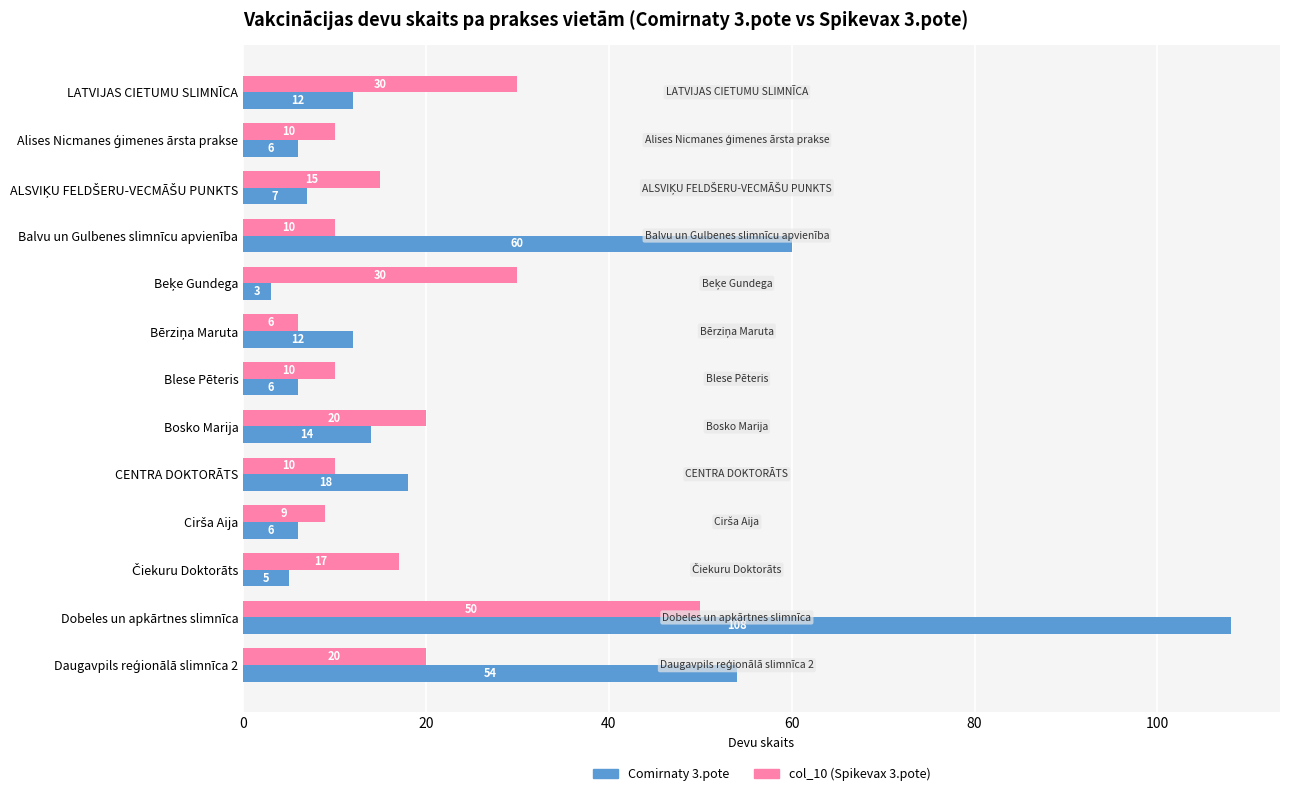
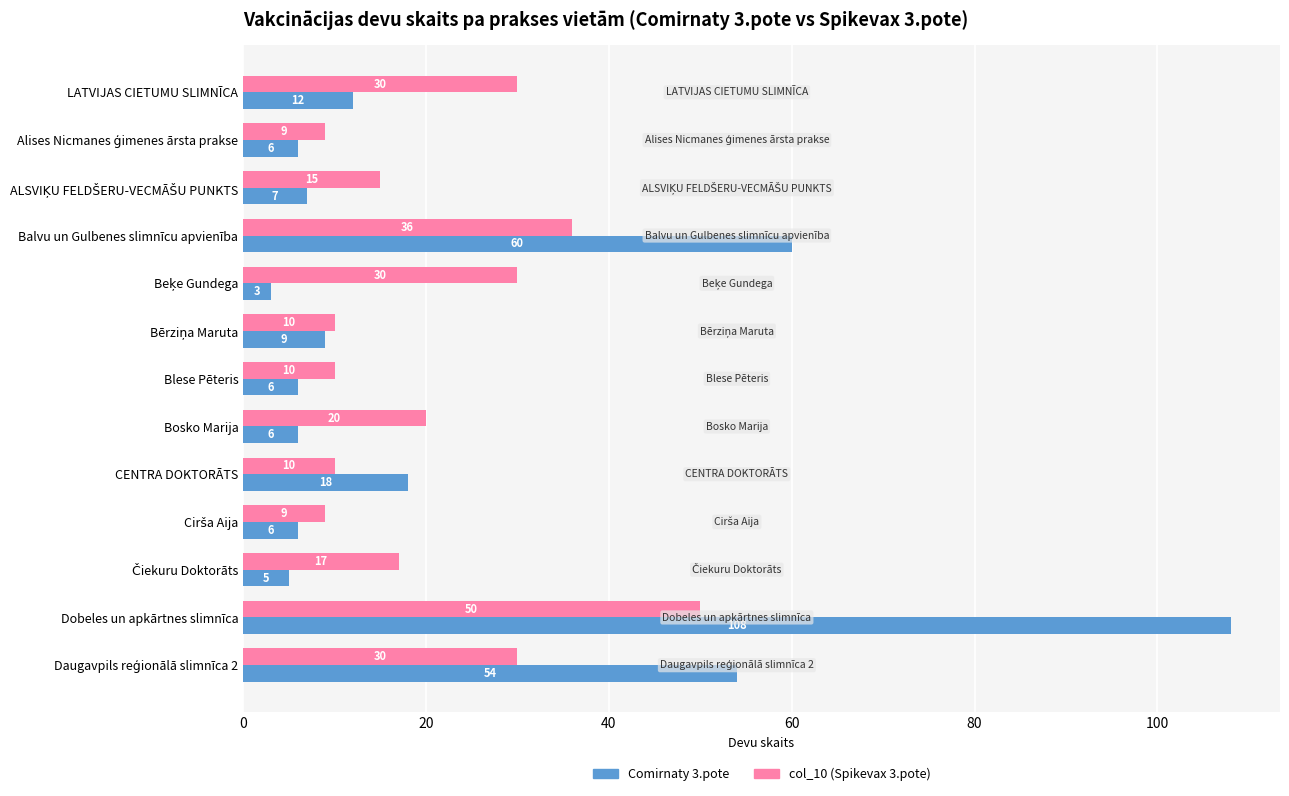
col_10 (Spikevax 3.pote), Alises Nicmanes ģimenes ārsta prakse: 10 -> 9
col_10 (Spikevax 3.pote), Balvu un Gulbenes slimnīcu apvienība: 10 -> 36
col_10 (Spikevax 3.pote), Bērziņa Maruta: 6 -> 10
Comirnaty 3.pote, Bērziņa Maruta: 12 -> 9
Comirnaty 3.pote, Bosko Marija: 14 -> 6
col_10 (Spikevax 3.pote), Daugavpils reģionālā slimnīca 2: 20 -> 30
